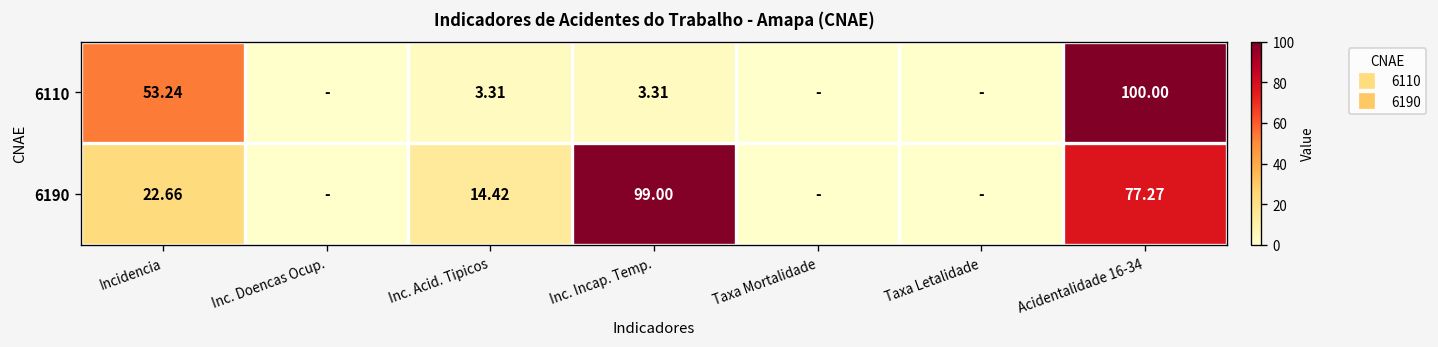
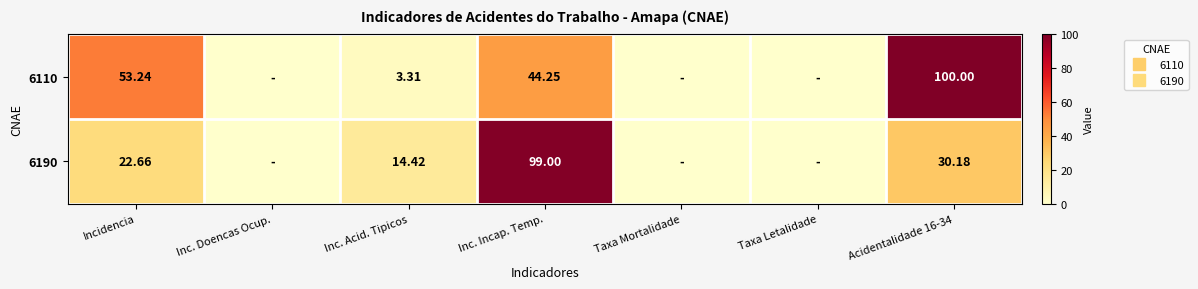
6110, Inc. Incap. Temp.: 3.31 -> 44.25
6190, Acidentalidade 16-34: 77.27 -> 30.18
